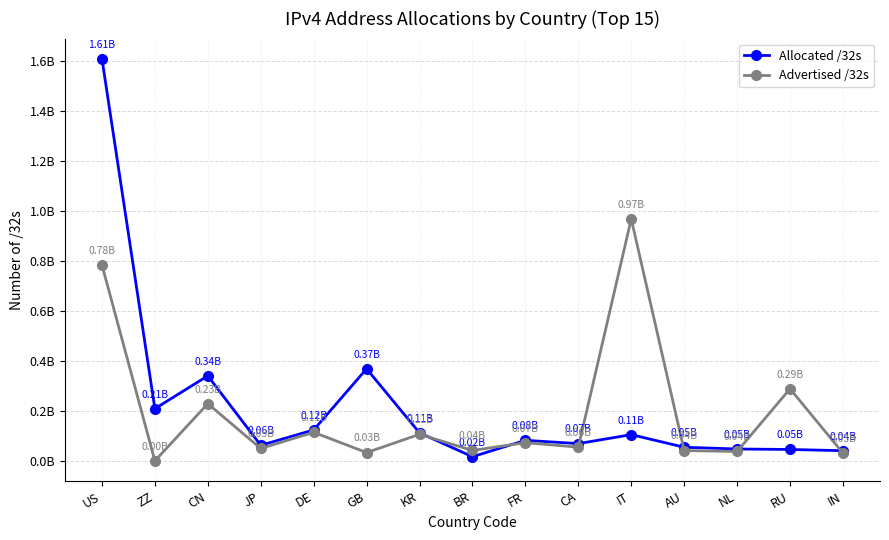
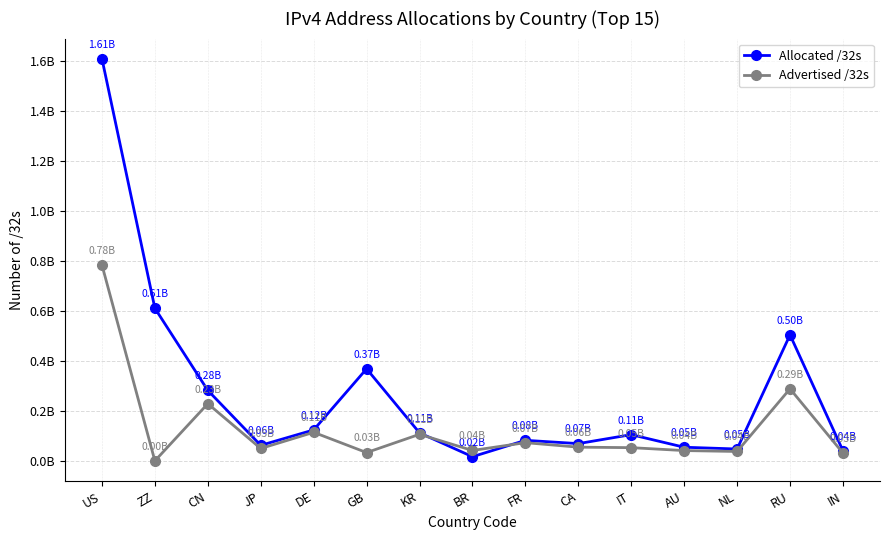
Allocated /32s, ZZ: 0.21B -> 0.61B
Allocated /32s, CN: 0.34B -> 0.28B
Advertised /32s, IT: 0.97B -> 0.05B
Allocated /32s, RU: 0.05B -> 0.50B
